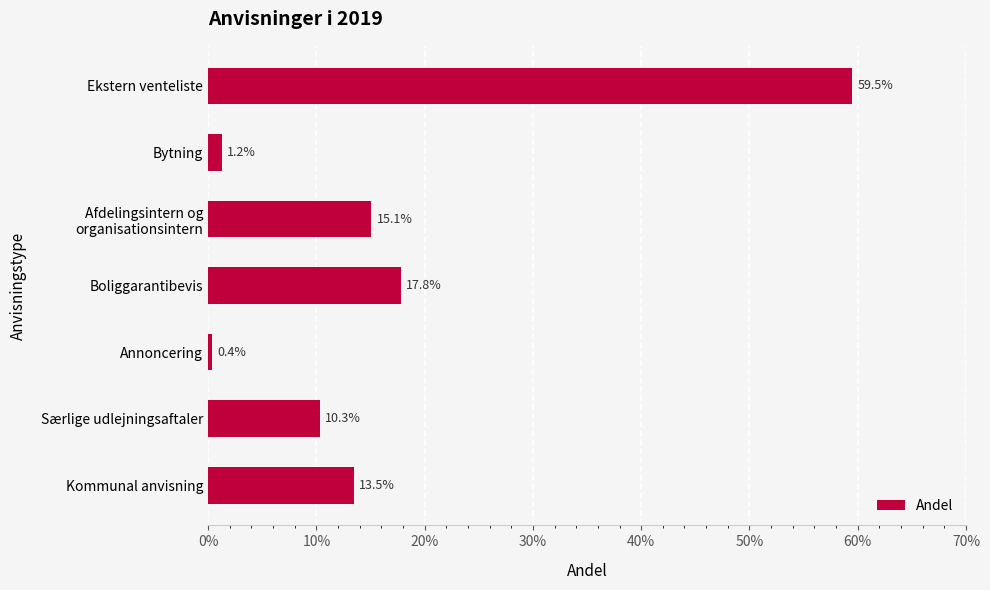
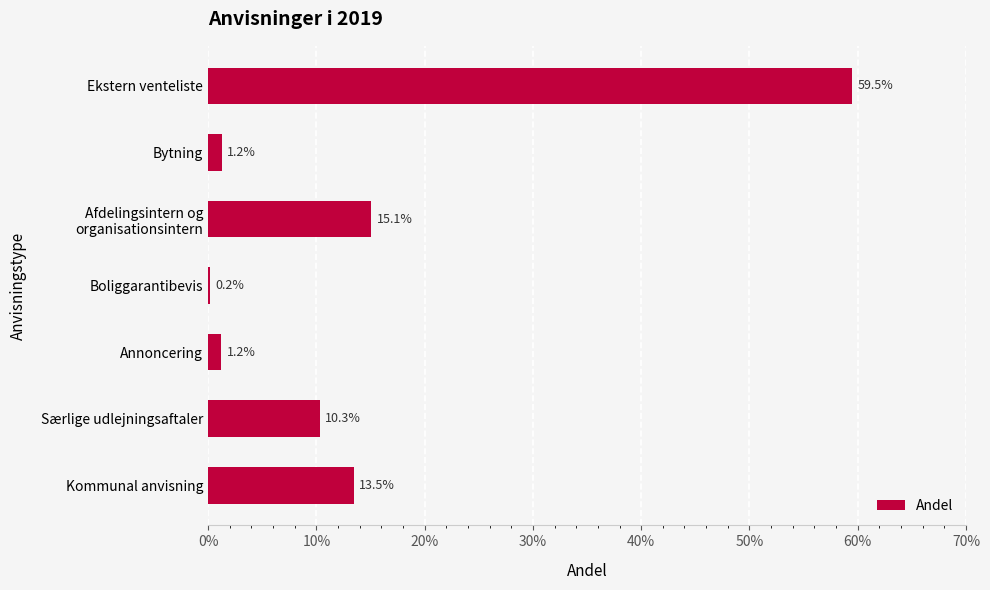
Boliggarantibevis: 17.8% -> 0.2%
Annoncering: 0.4% -> 1.2%
